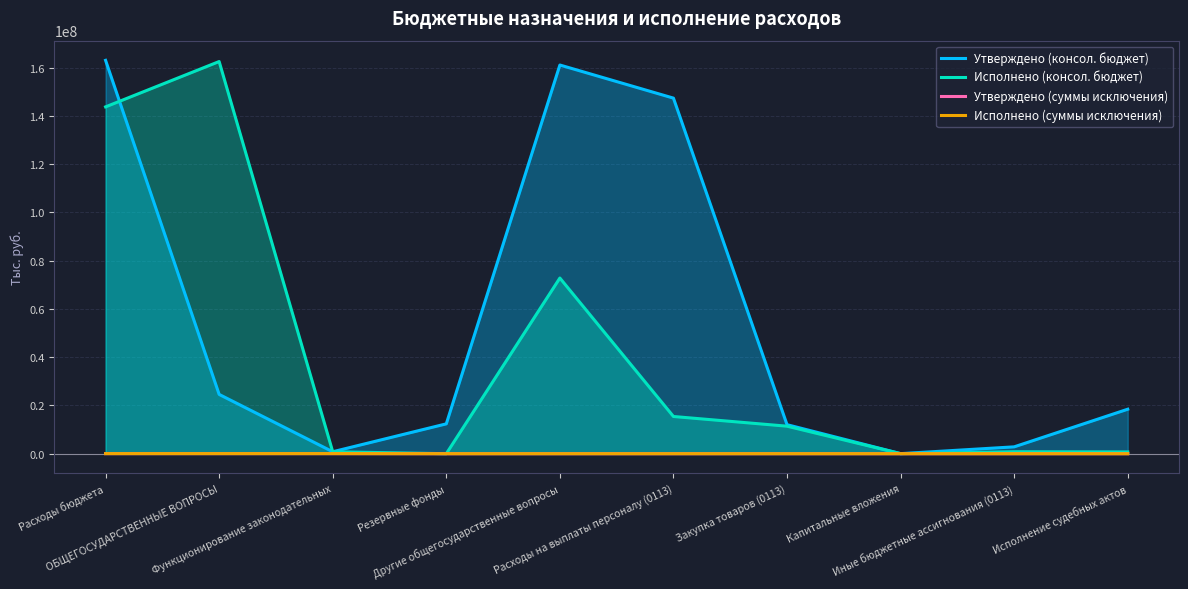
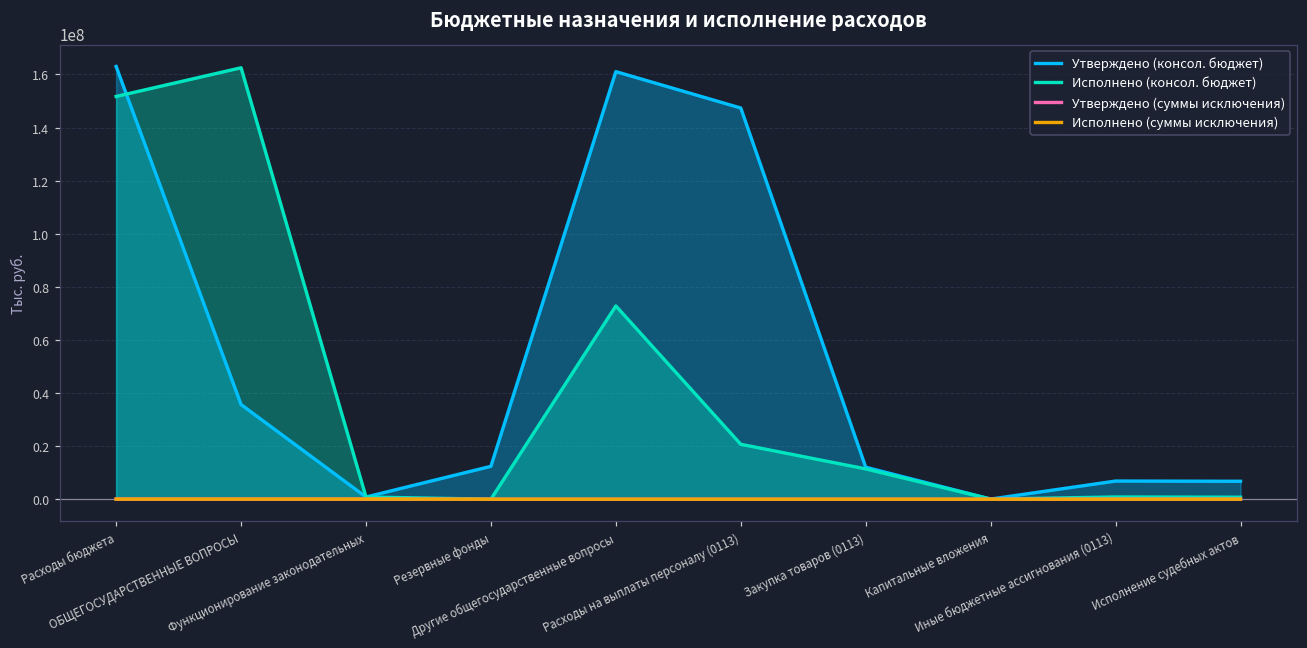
Исполнено (консол. бюджет), Расходы бюджета: 144000000 -> 152000000
Утверждено (консол. бюджет), ОБЩЕГОСУДАРСТВЕННЫЕ ВОПРОСЫ: 25000000 -> 36000000
Исполнено (консол. бюджет), Расходы на выплаты персоналу (0113): 15000000 -> 21000000
Утверждено (консол. бюджет), Иные бюджетные ассигнования (0113): 3000000 -> 7000000
Утверждено (консол. бюджет), Исполнение судебных актов: 18000000 -> 7000000
